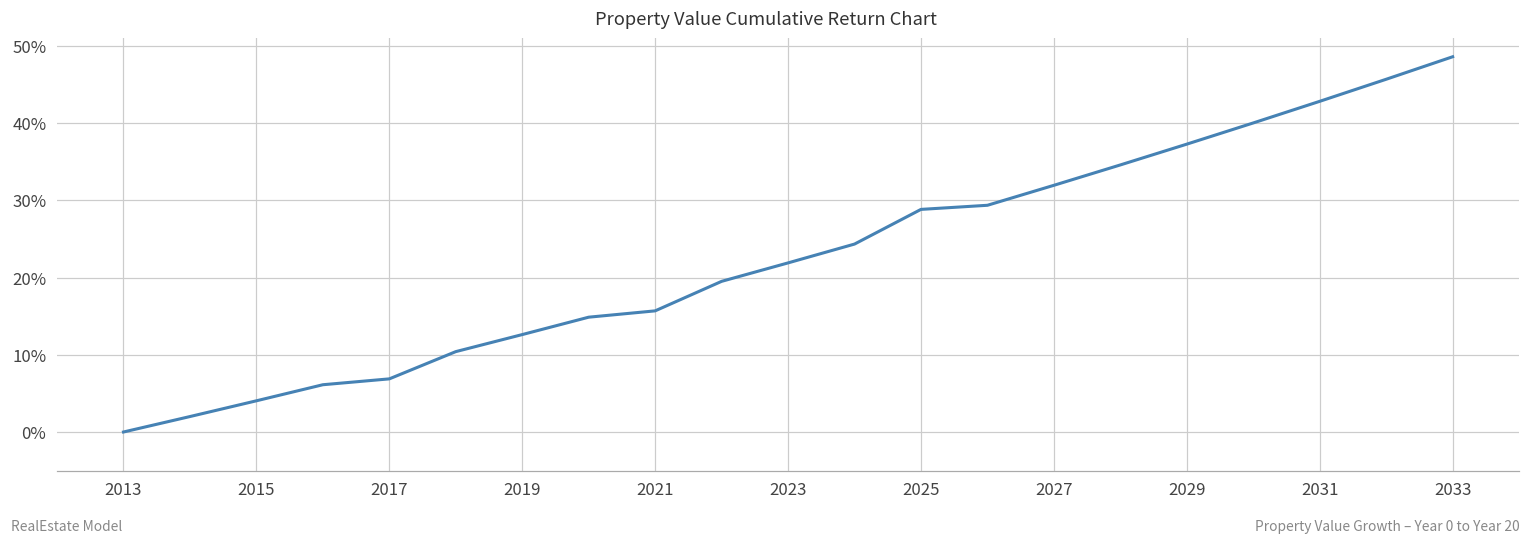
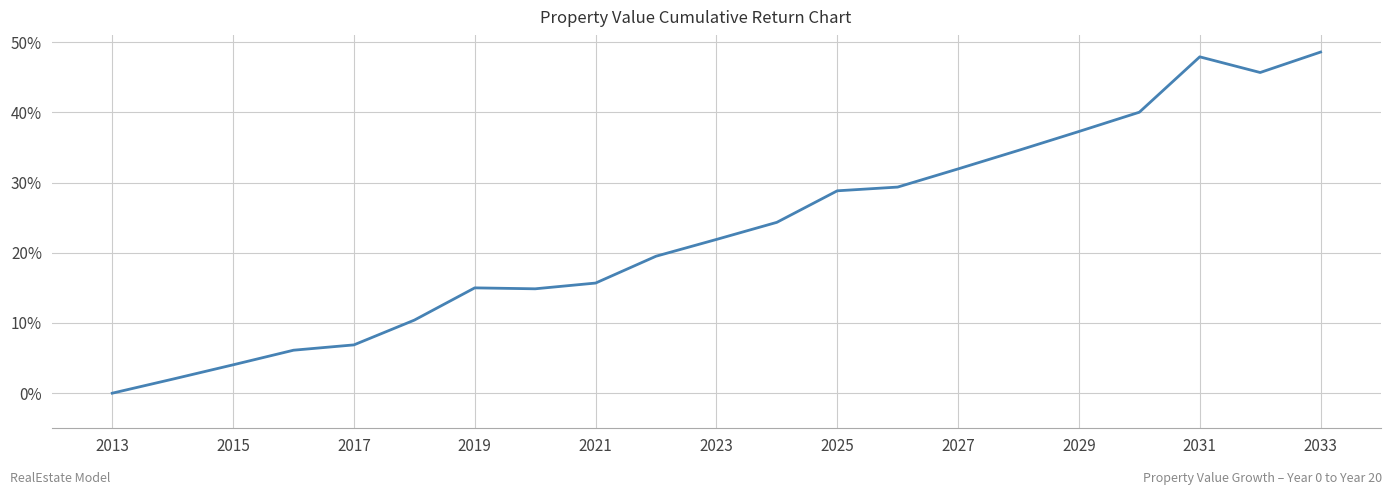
2019: 13% -> 15%
2031: 43% -> 48%
